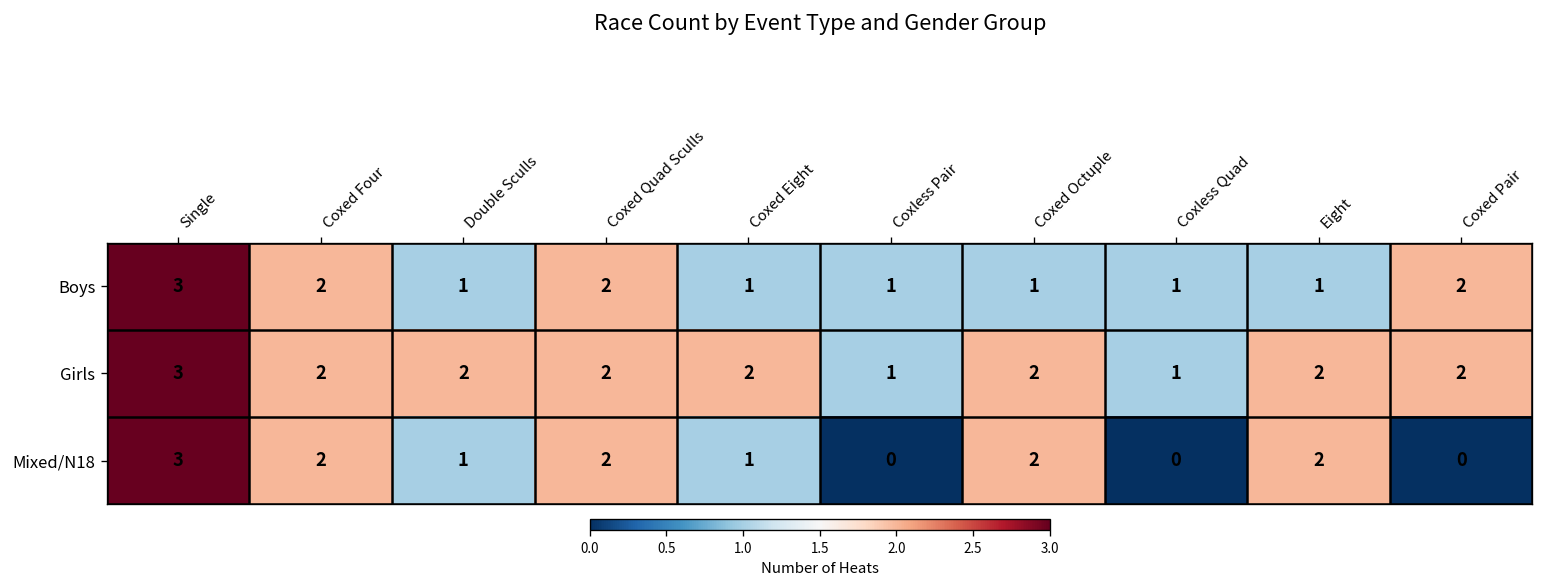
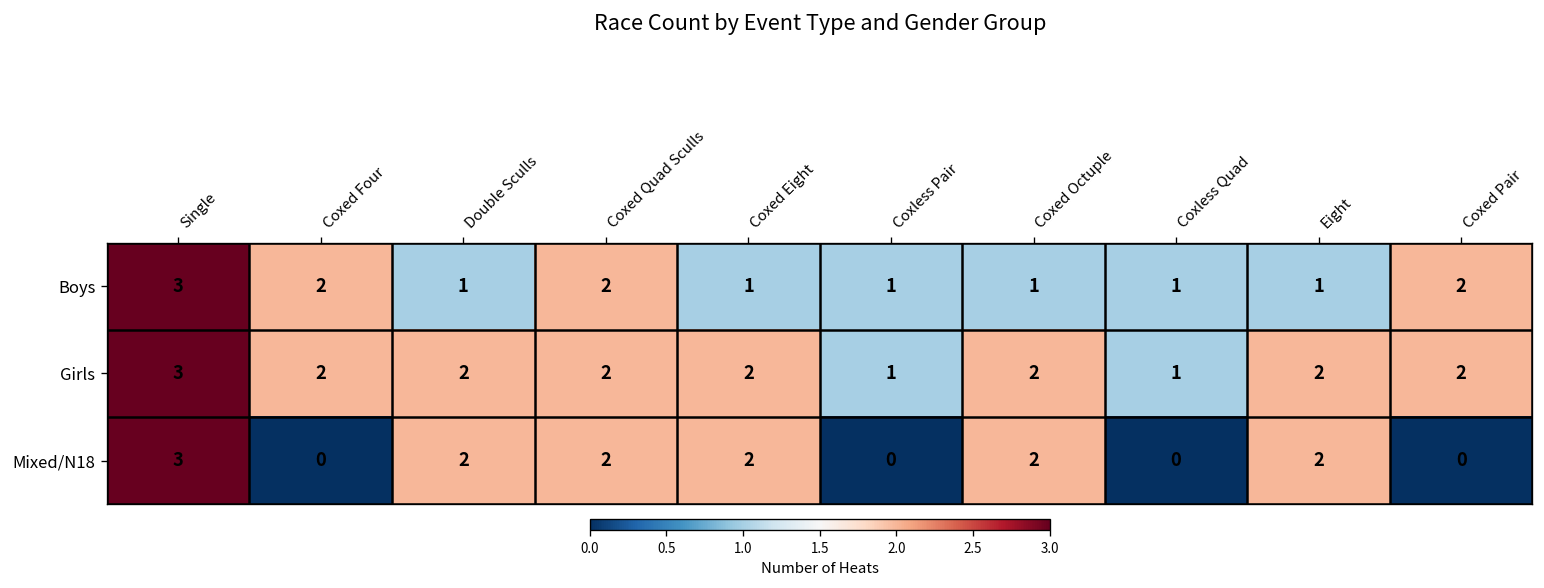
Mixed/N18, Coxed Four: 2 -> 0
Mixed/N18, Double Sculls: 1 -> 2
Mixed/N18, Coxed Eight: 1 -> 2
